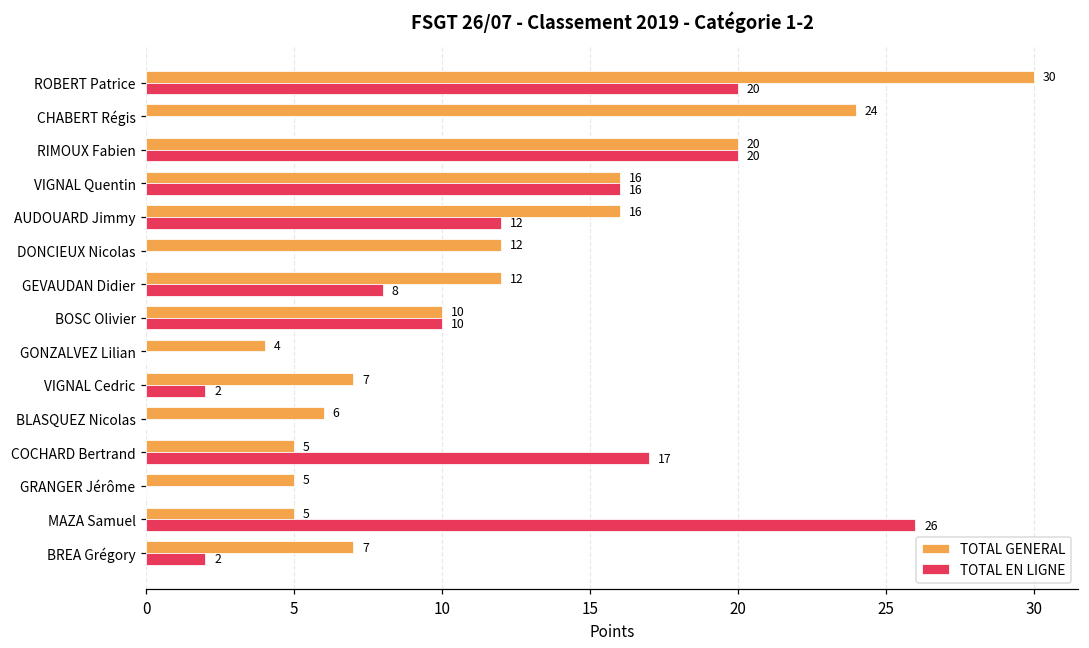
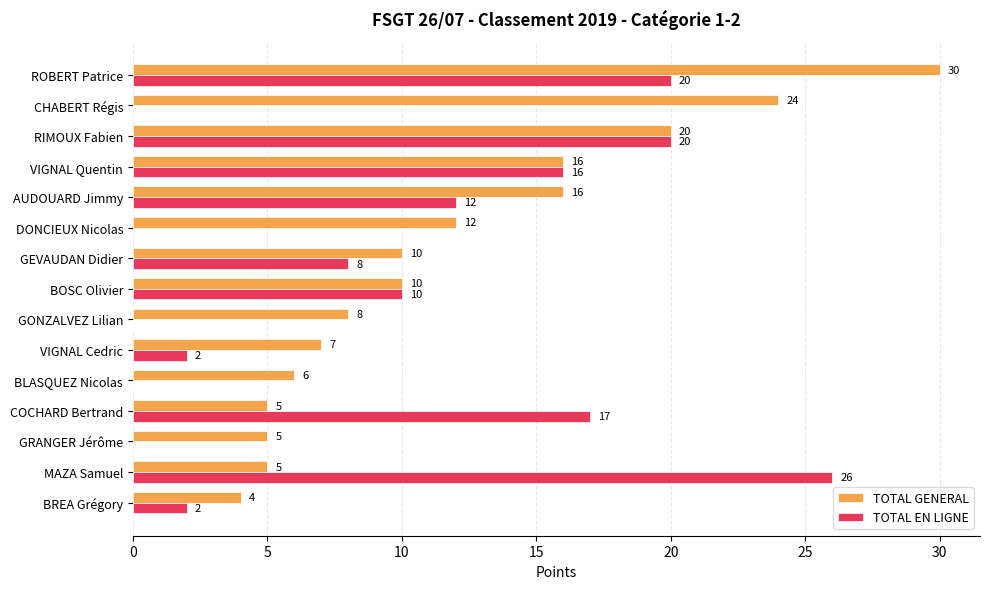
TOTAL GENERAL, GEVAUDAN Didier: 12 -> 10
TOTAL GENERAL, GONZALVEZ Lilian: 4 -> 8
TOTAL GENERAL, BREA Grégory: 7 -> 4
